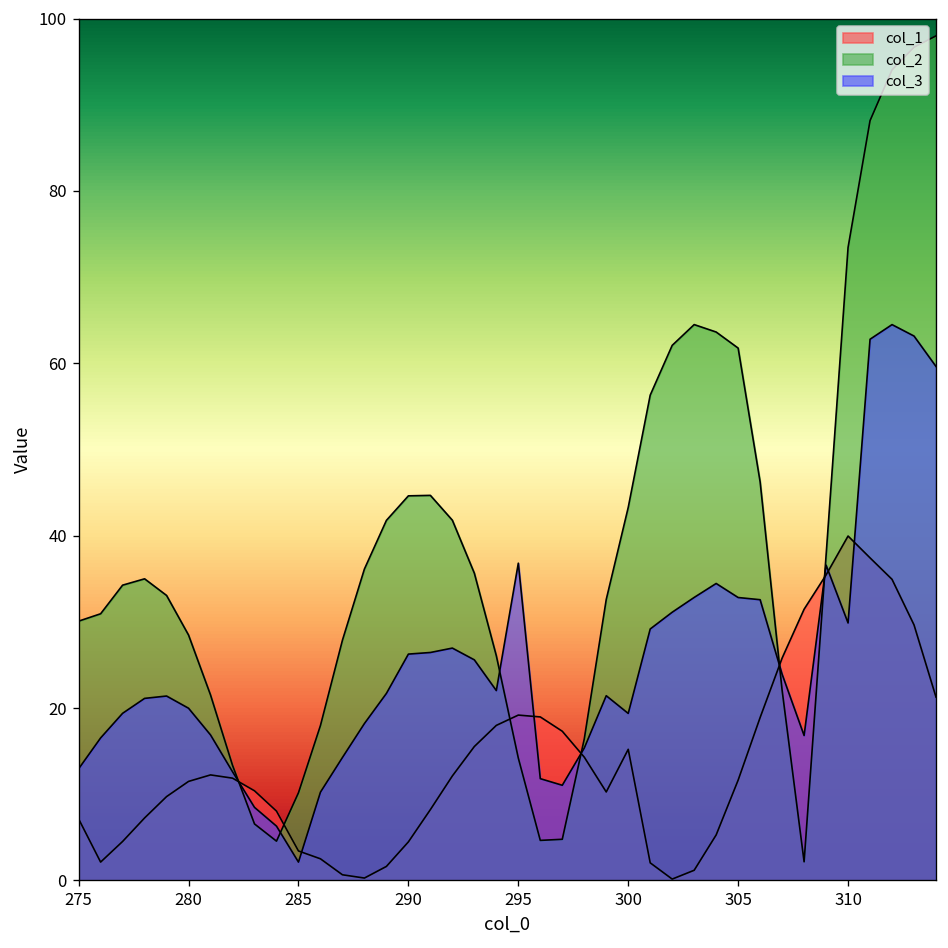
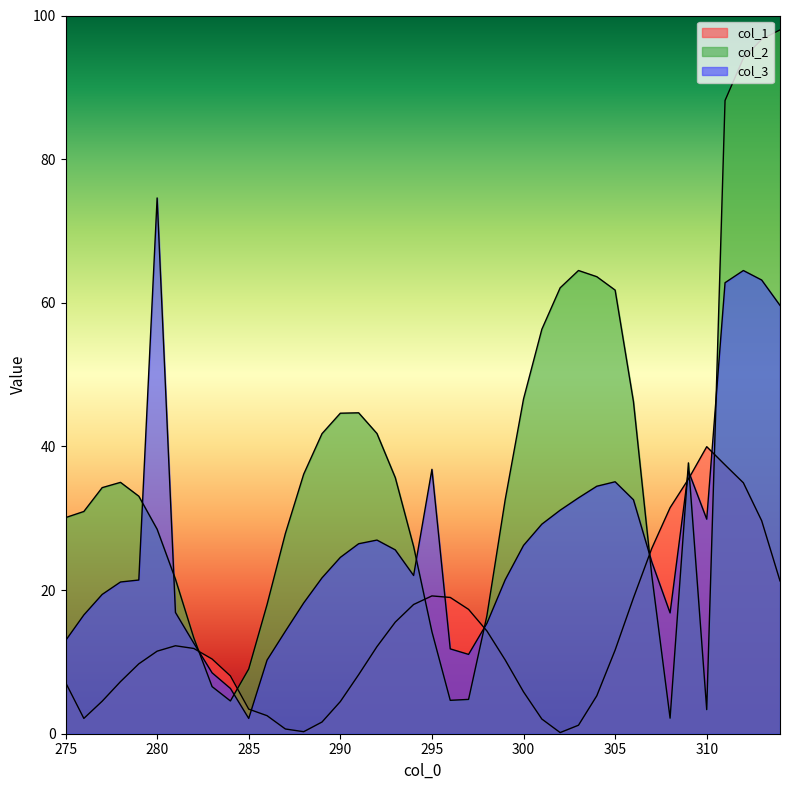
col_3, 280: 20 -> 75
col_2, 285: 10 -> 9
col_3, 290: 26 -> 25
col_1, 300: 15 -> 6
col_2, 300: 43 -> 47
col_3, 300: 19 -> 26
col_3, 305: 33 -> 35
col_2, 310: 73 -> 3
